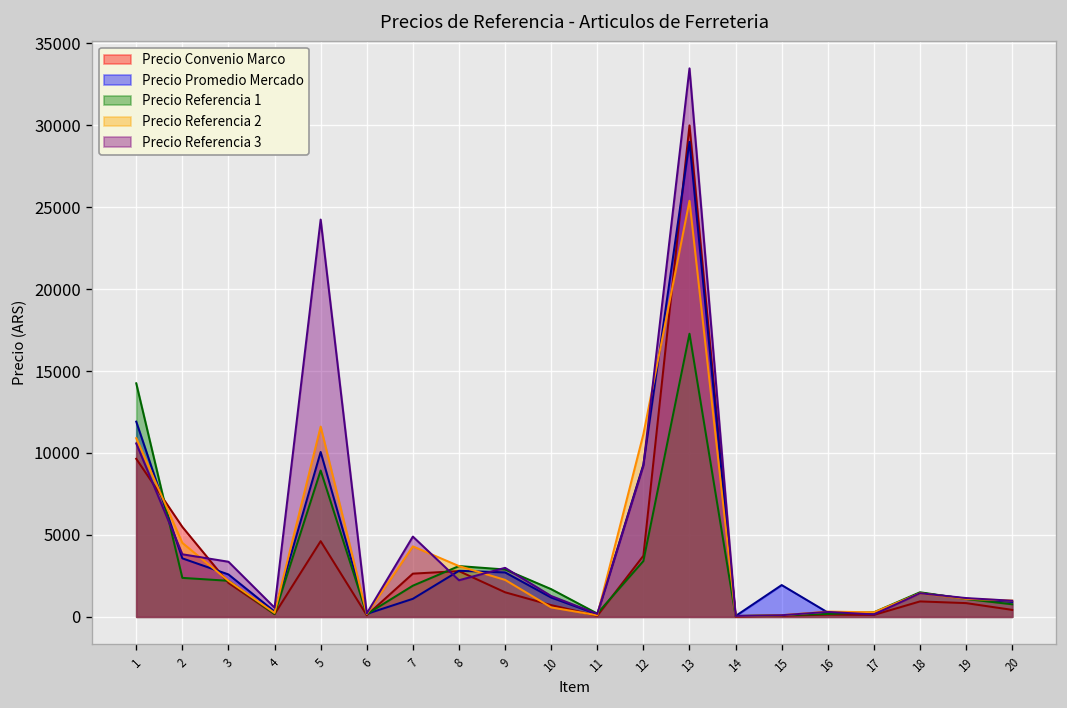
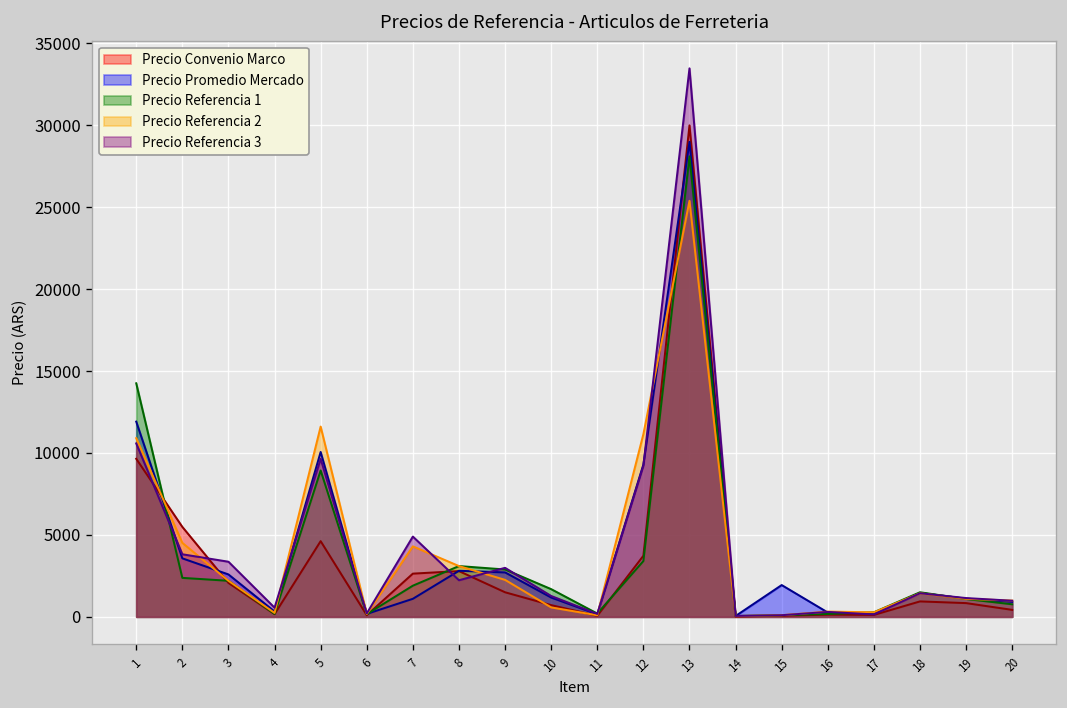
Precio Referencia 3, 5: 24200 -> 9600
Precio Referencia 1, 13: 17300 -> 28100
